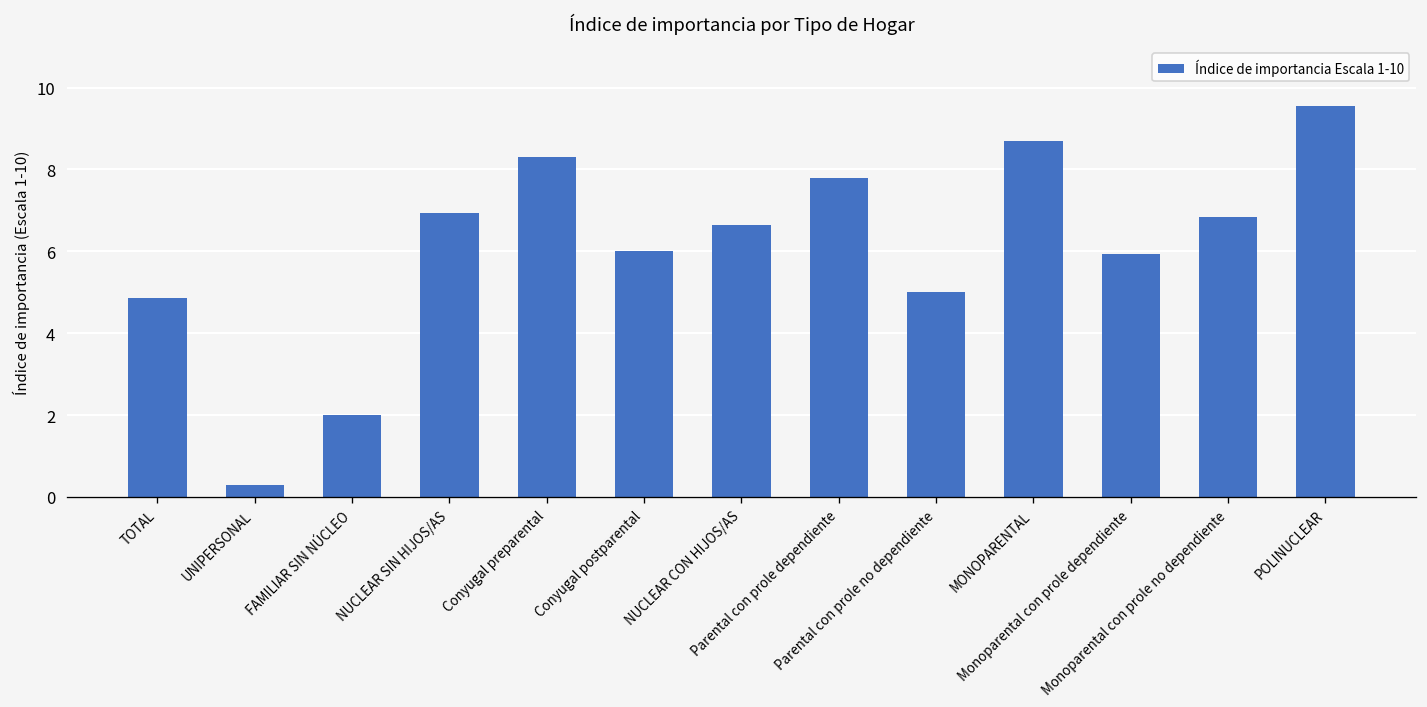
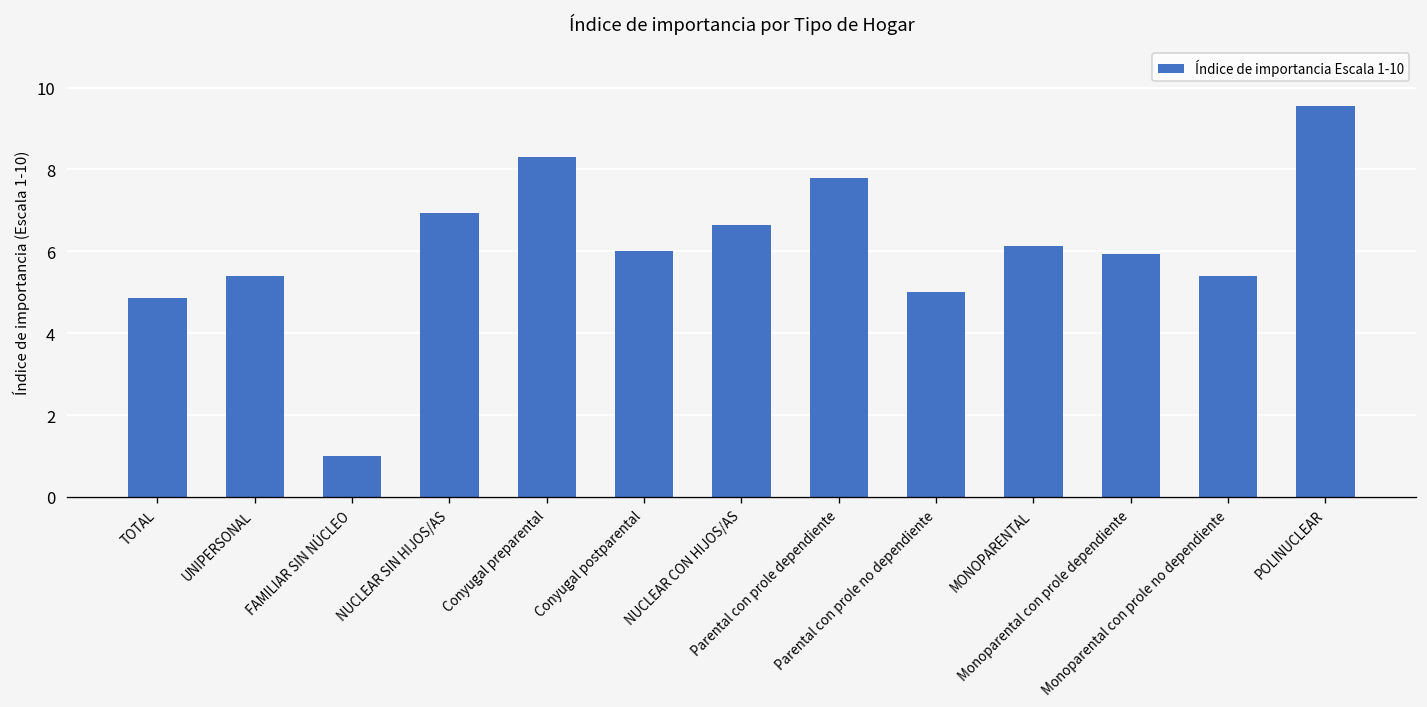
UNIPERSONAL: 0.3 -> 5.4
FAMILIAR SIN NÚCLEO: 2 -> 1
MONOPARENTAL: 8.7 -> 6.1
Monoparental con prole no dependiente: 6.8 -> 5.4
